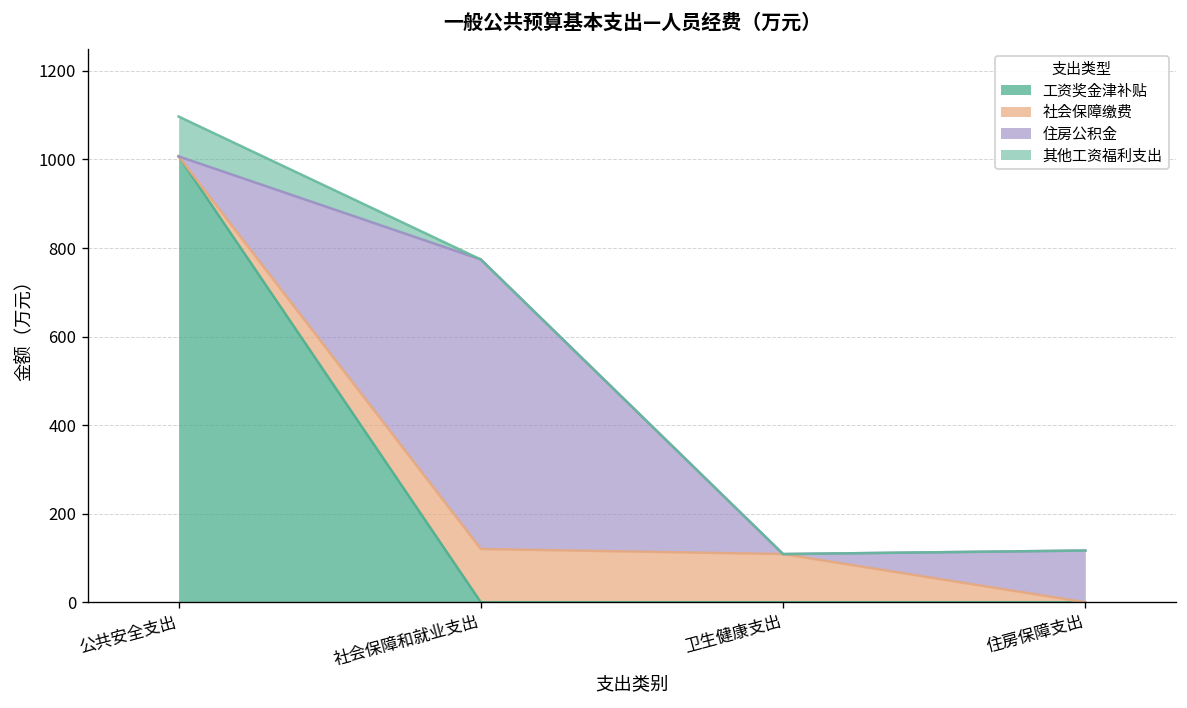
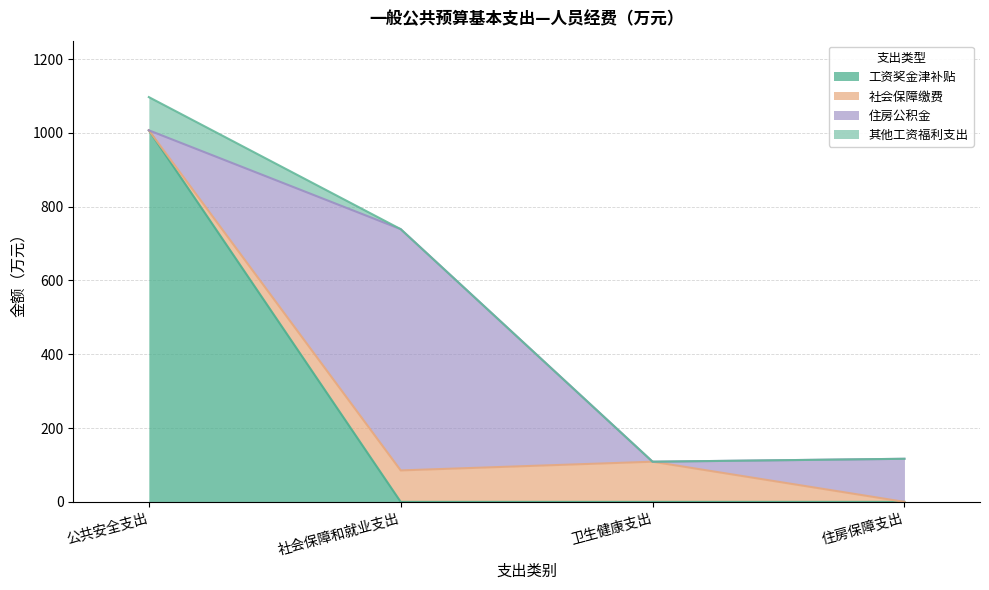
社会保障缴费, 社会保障和就业支出: 120 -> 90
